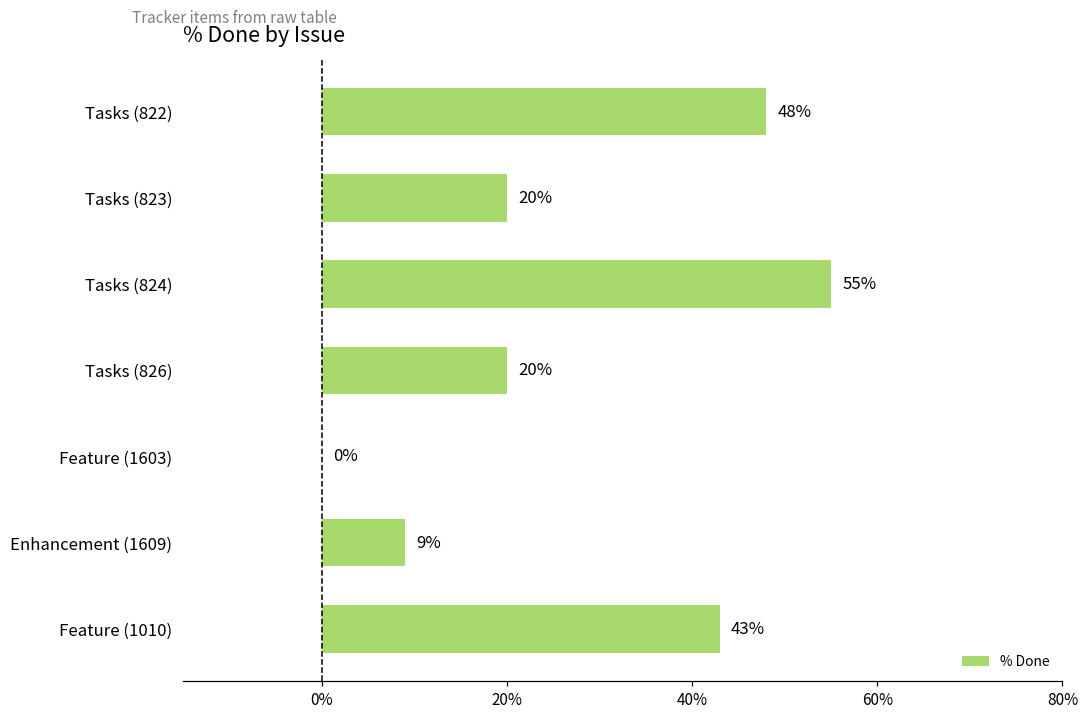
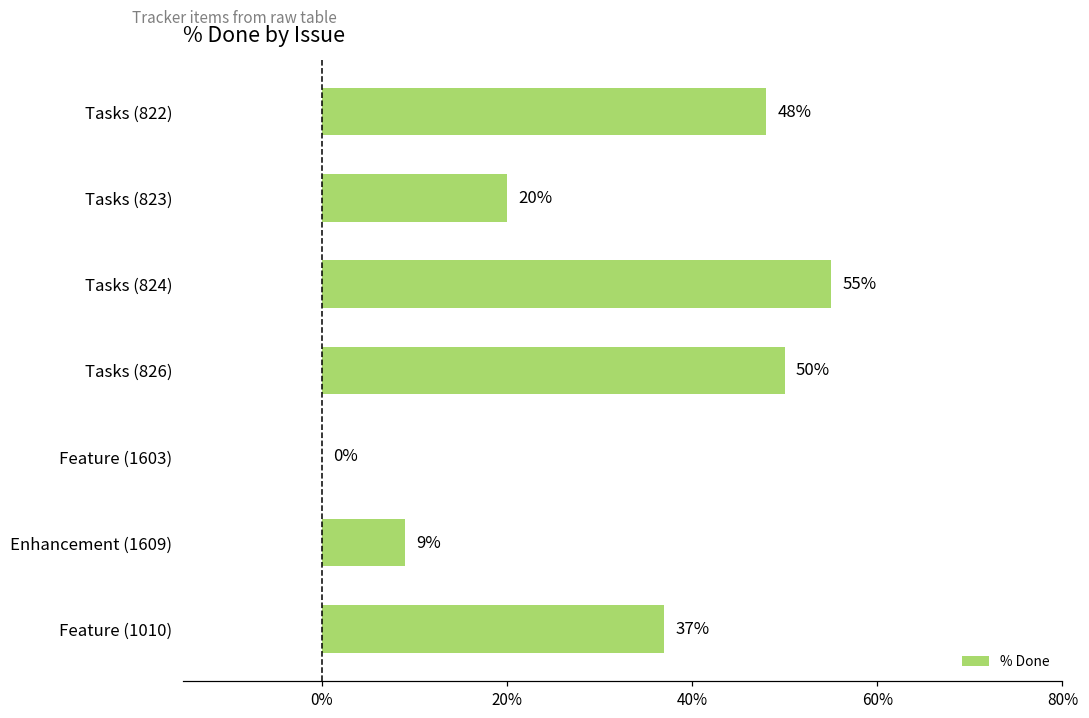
Tasks (826): 20% -> 50%
Feature (1010): 43% -> 37%
